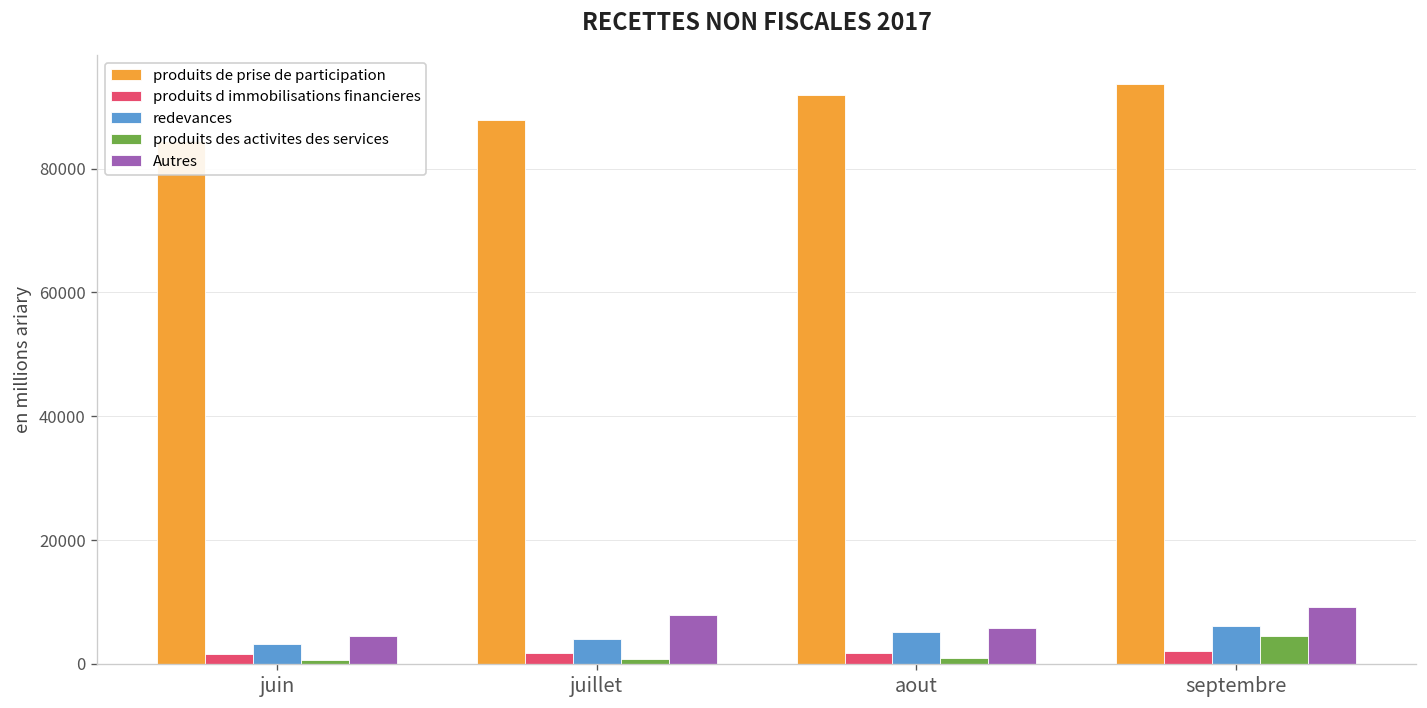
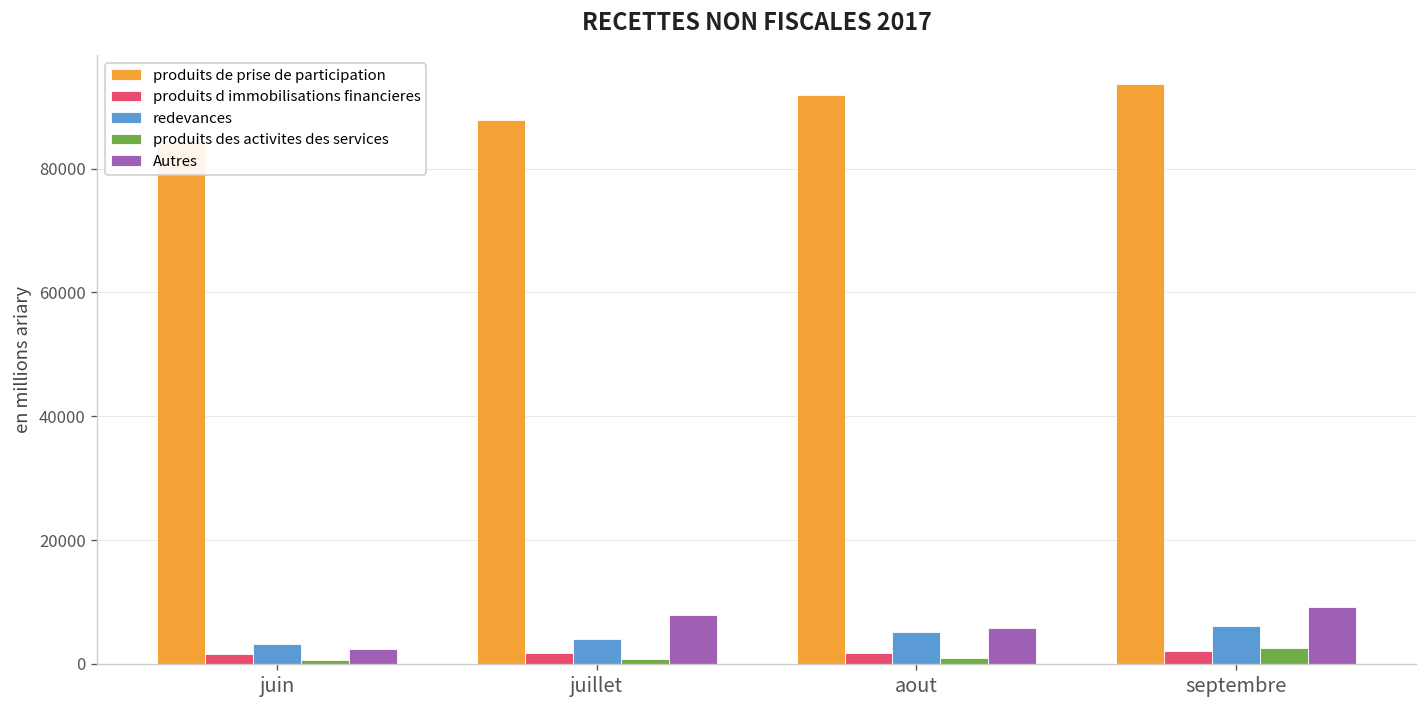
Autres, juin: 4000 -> 2000
produits des activites des services, septembre: 5000 -> 3000
